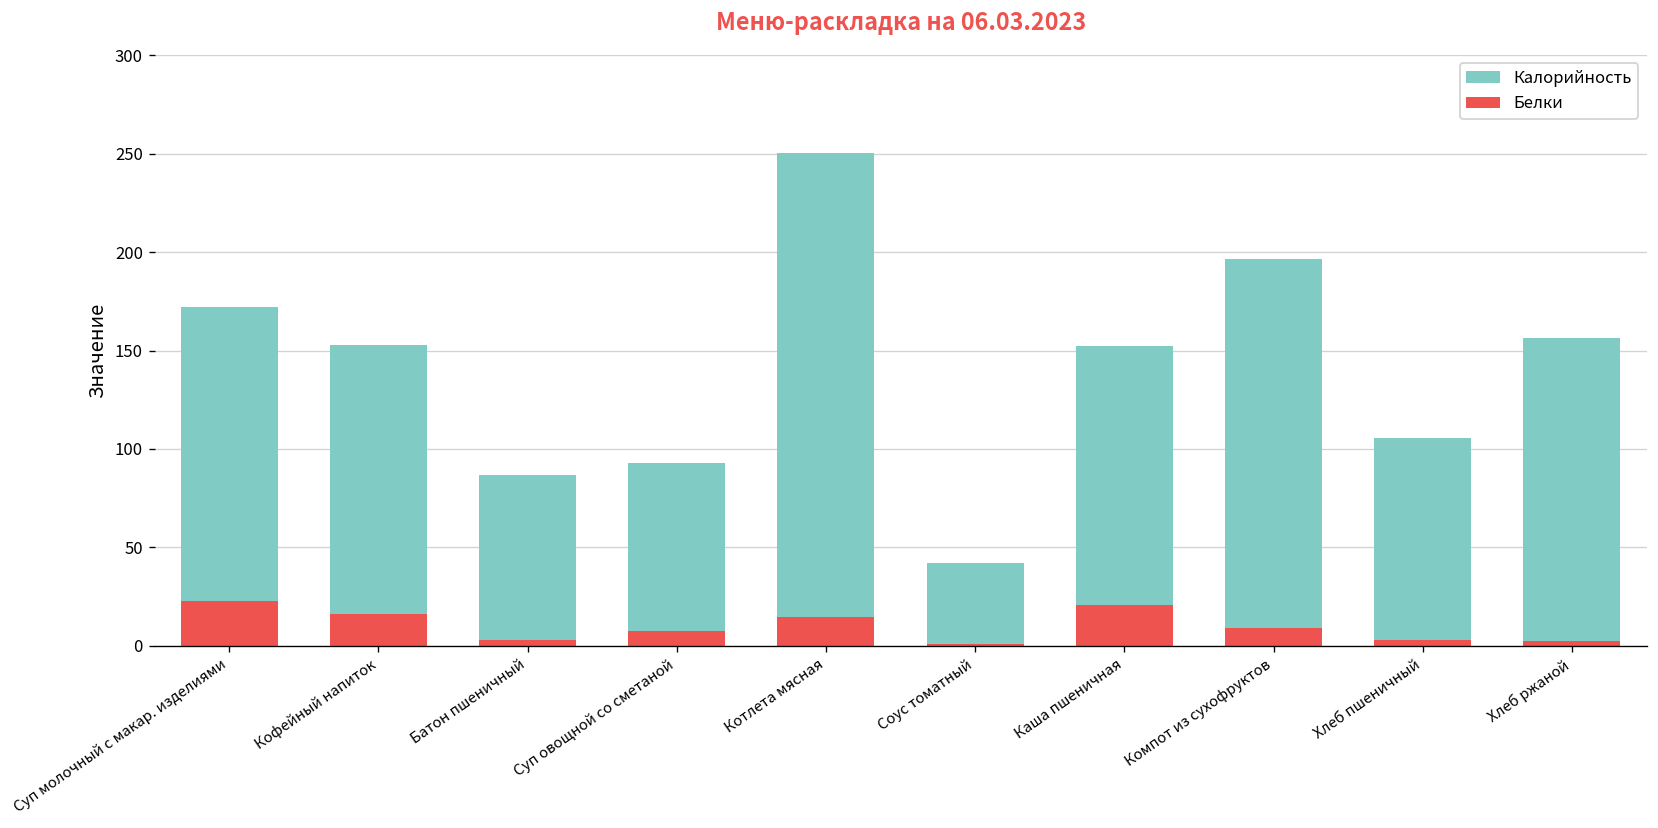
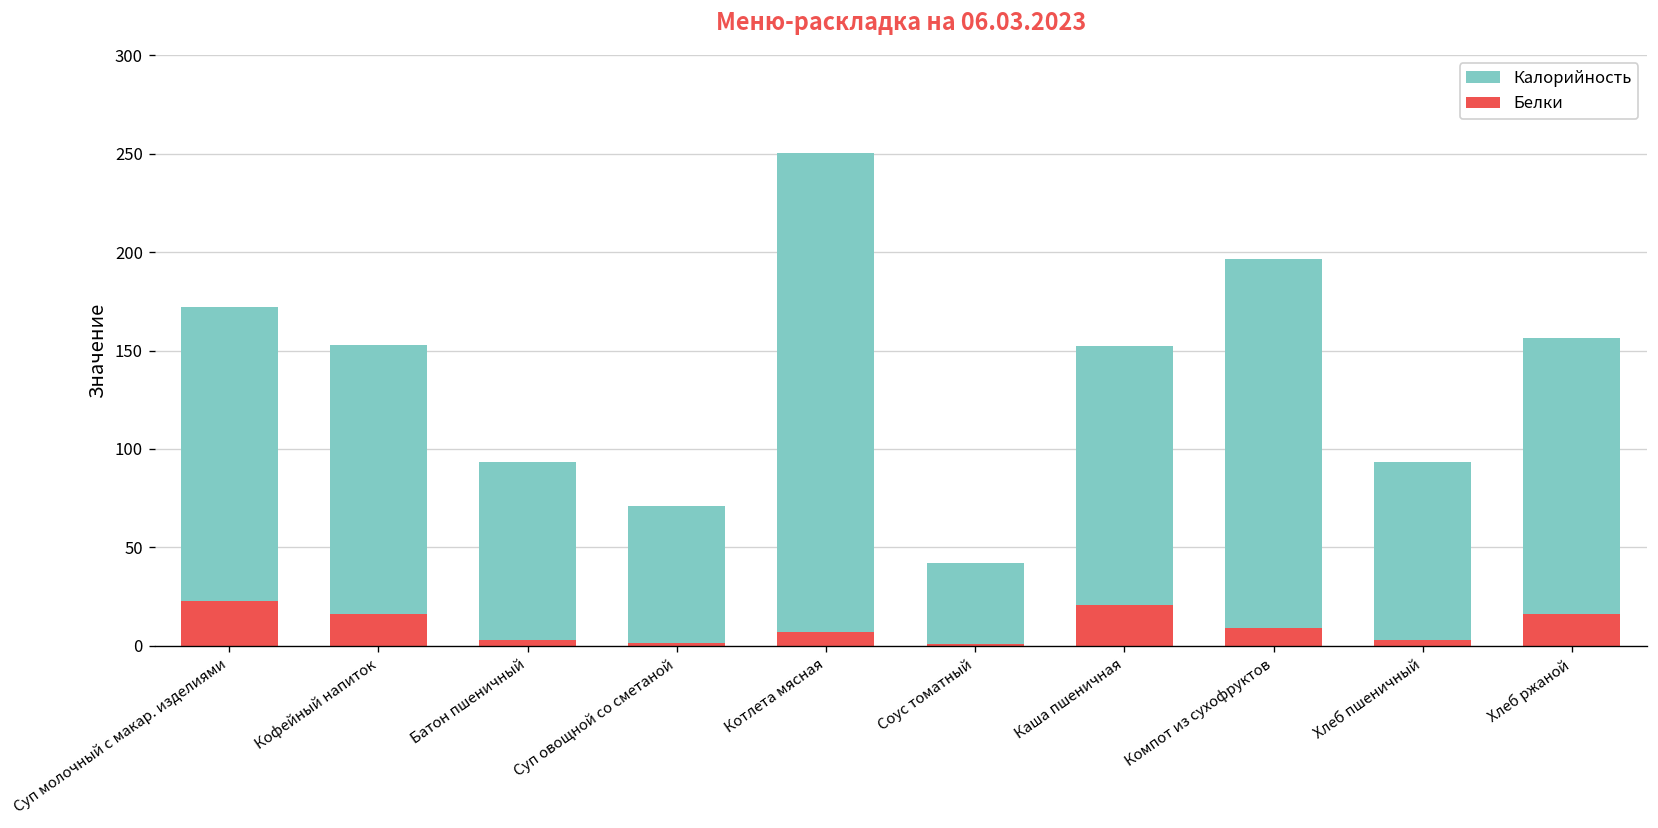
Калорийность, Батон пшеничный: 87 -> 94
Калорийность, Суп овощной со сметаной: 93 -> 71
Белки, Суп овощной со сметаной: 7 -> 2
Белки, Котлета мясная: 15 -> 7
Калорийность, Хлеб пшеничный: 106 -> 94
Белки, Хлеб ржаной: 2 -> 16
